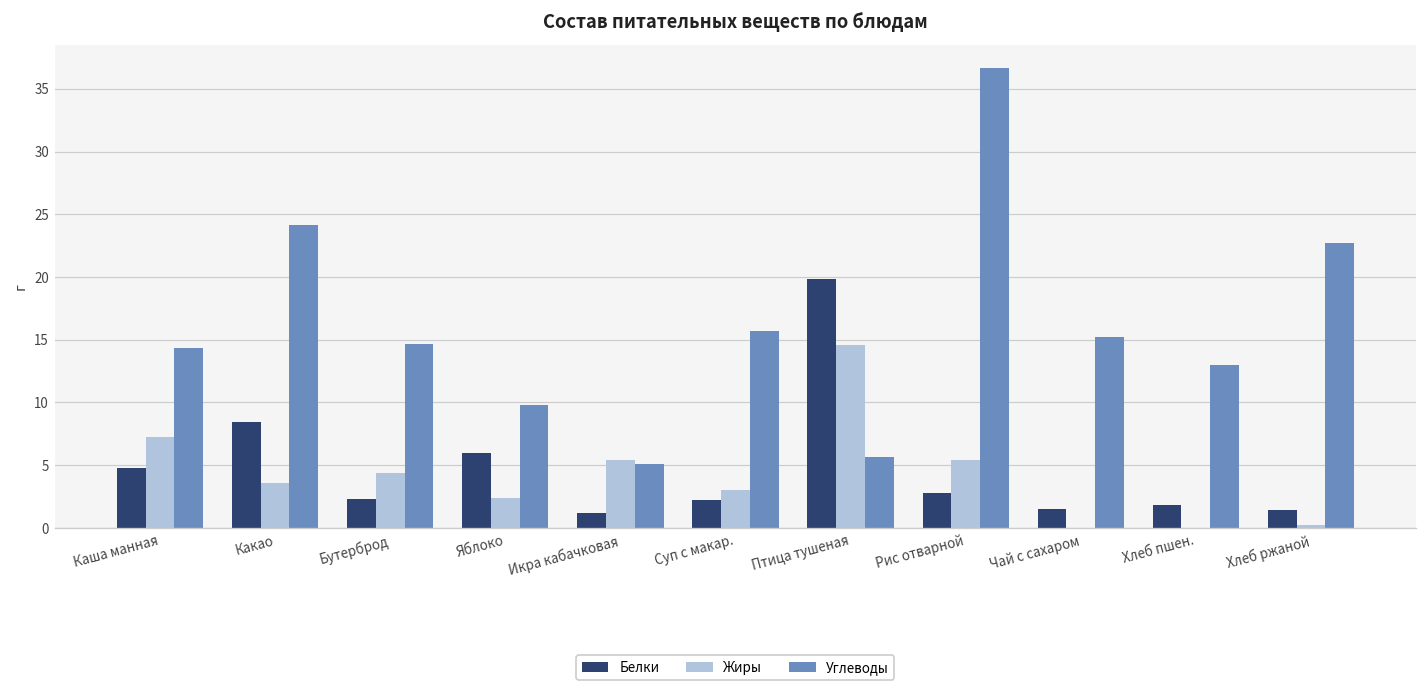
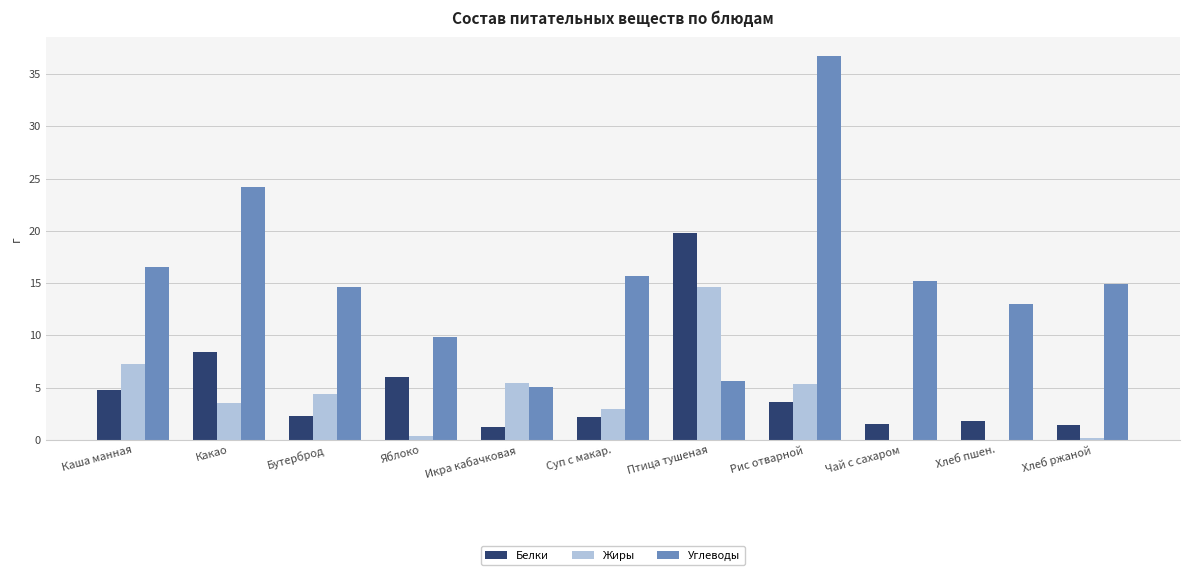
Углеводы, Каша манная: 14.3 -> 16.5
Жиры, Яблоко: 2.4 -> 0.4
Белки, Рис отварной: 2.8 -> 3.7
Углеводы, Хлеб ржаной: 22.7 -> 14.9
